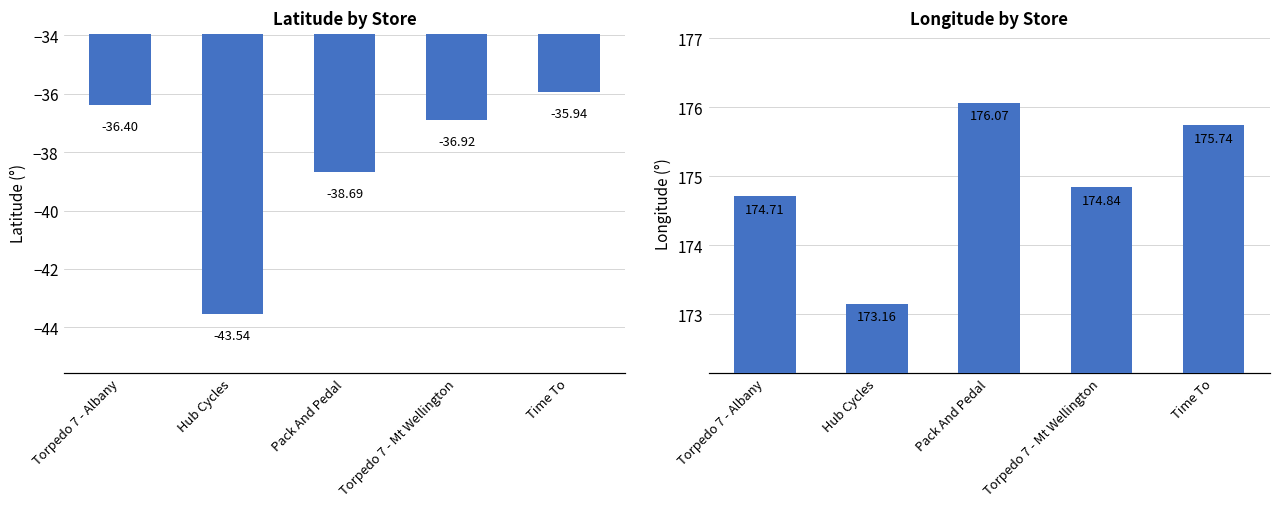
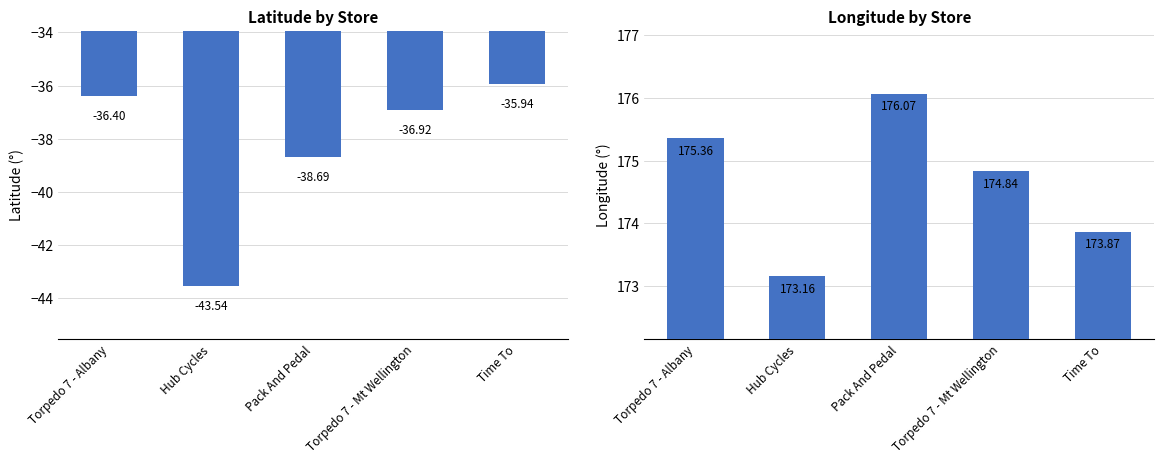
Longitude by Store, Torpedo 7 - Albany: 174.71 -> 175.36
Longitude by Store, Time To: 175.74 -> 173.87
